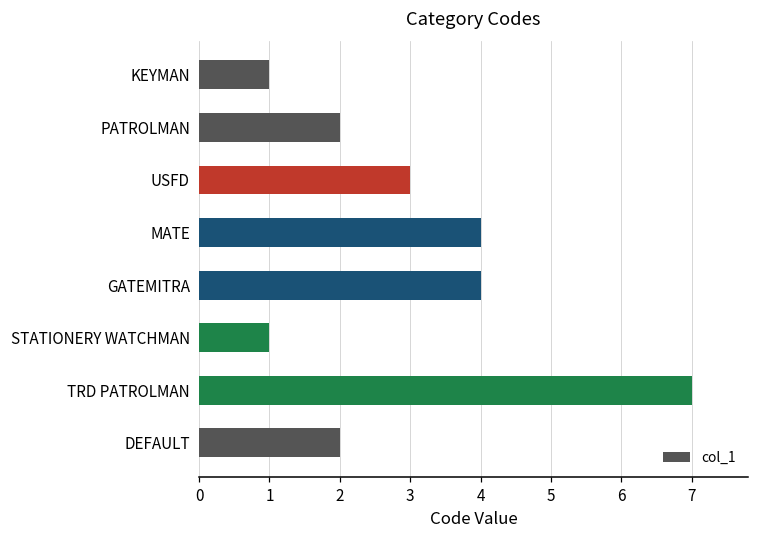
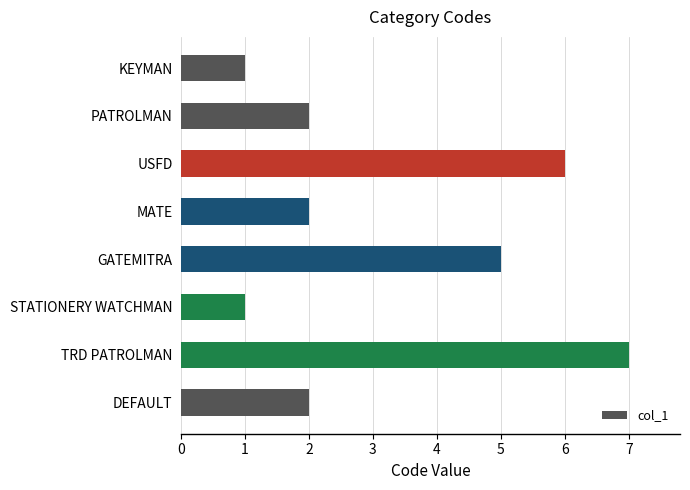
USFD: 3 -> 6
MATE: 4 -> 2
GATEMITRA: 4 -> 5
